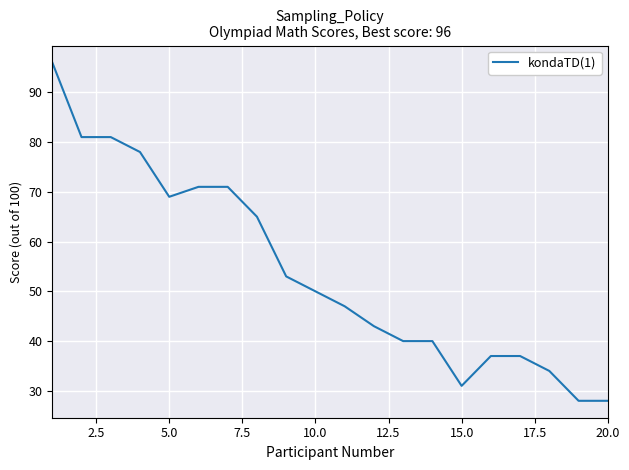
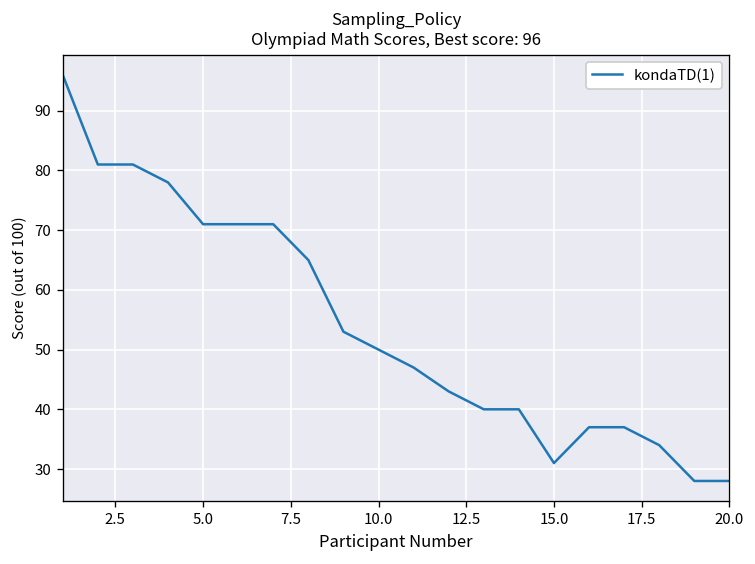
5.0: 69 -> 71
